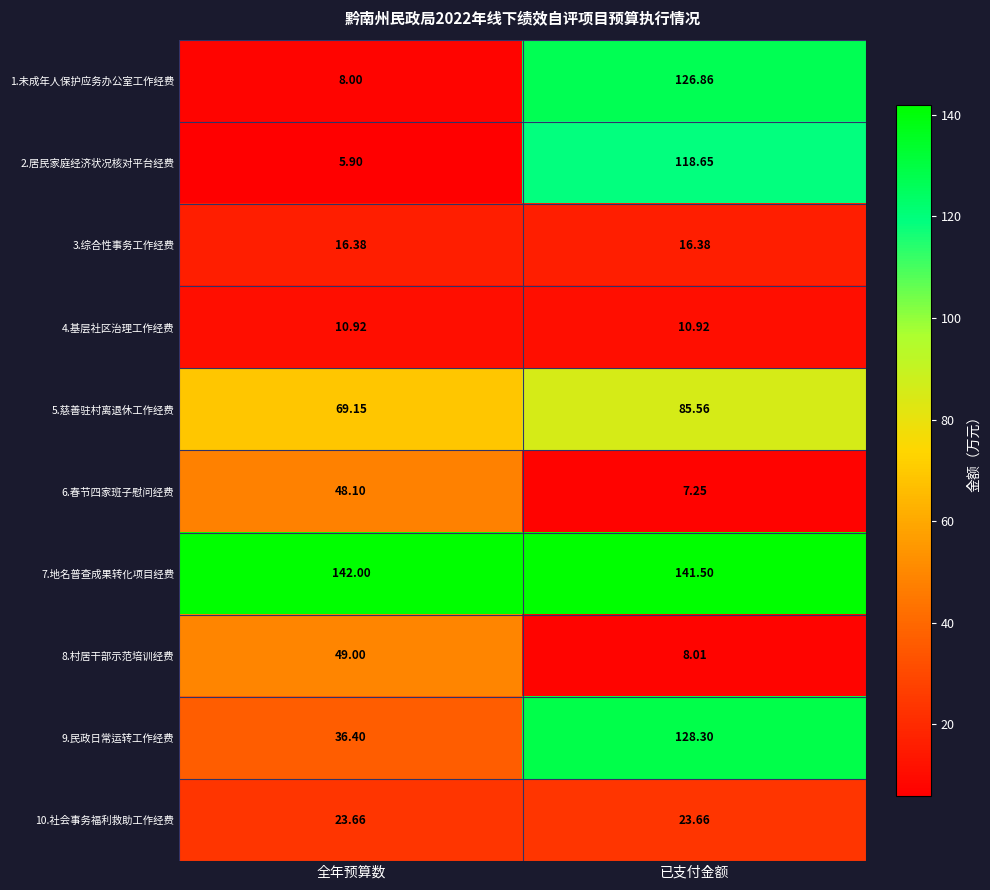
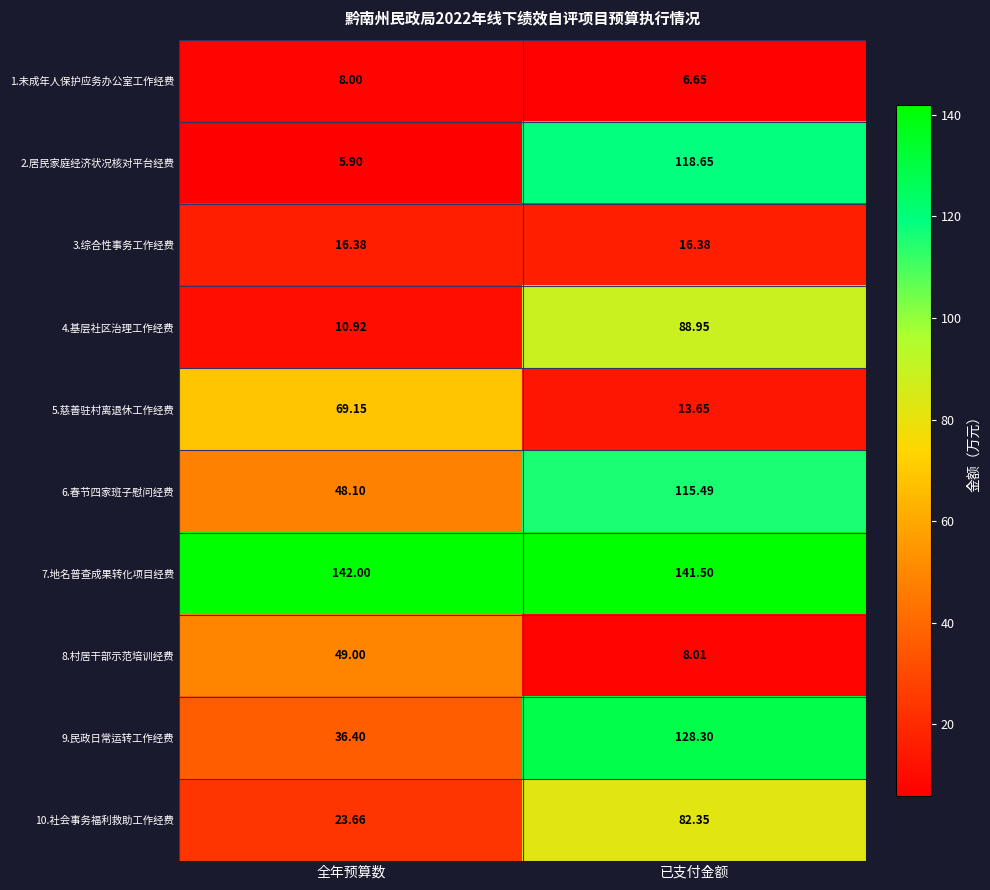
1.未成年人保护应务办公室工作经费, 已支付金额: 126.86 -> 6.65
4.基层社区治理工作经费, 已支付金额: 10.92 -> 88.95
5.慈善驻村离退休工作经费, 已支付金额: 85.56 -> 13.65
6.春节四家班子慰问经费, 已支付金额: 7.25 -> 115.49
10.社会事务福利救助工作经费, 已支付金额: 23.66 -> 82.35
